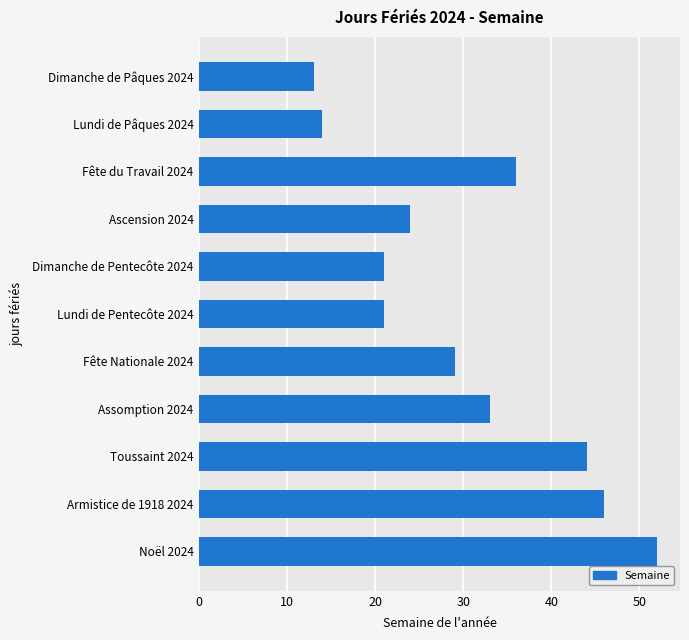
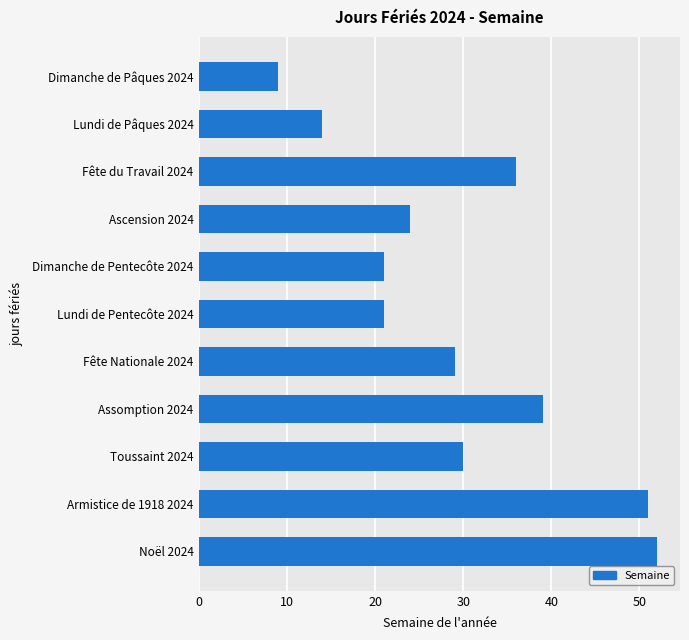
Dimanche de Pâques 2024: 13 -> 9
Assomption 2024: 33 -> 39
Toussaint 2024: 44 -> 30
Armistice de 1918 2024: 46 -> 51
